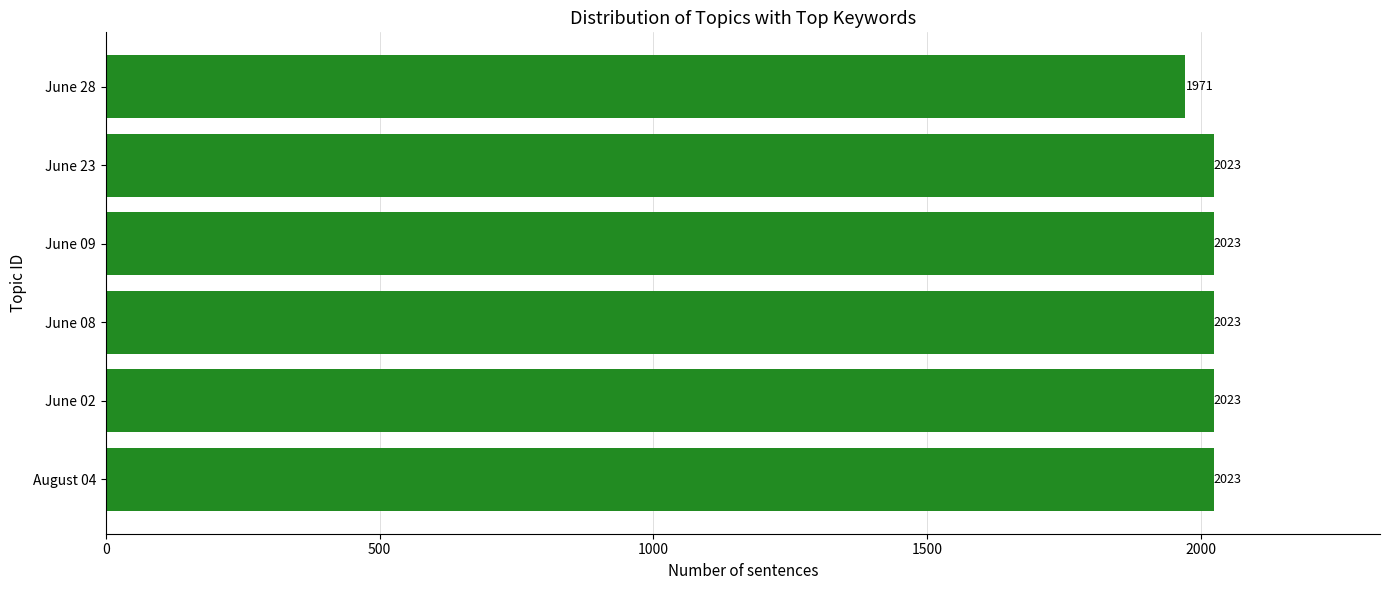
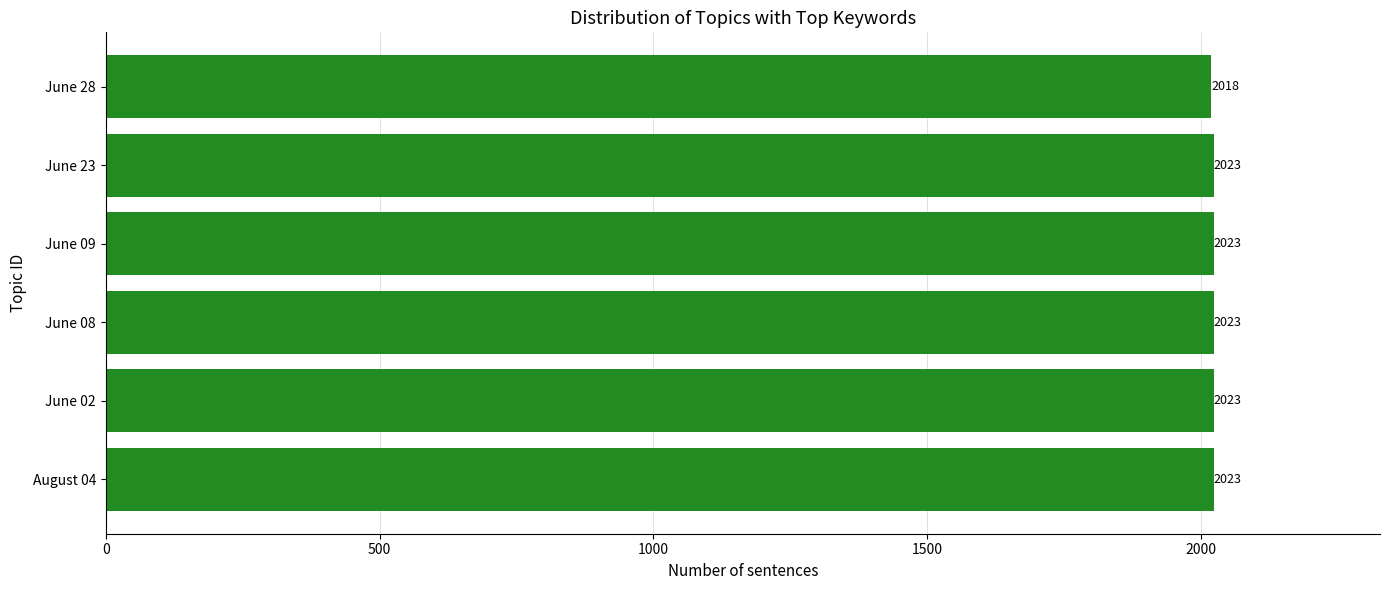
June 28: 1971 -> 2018
